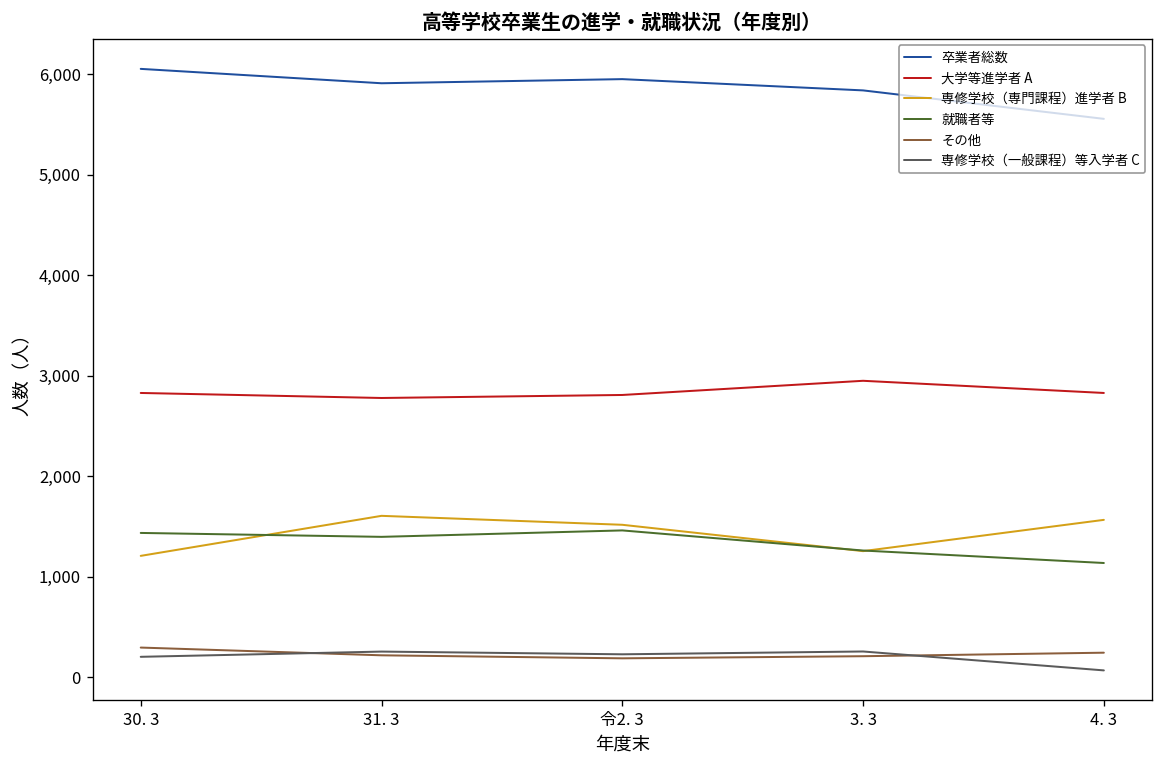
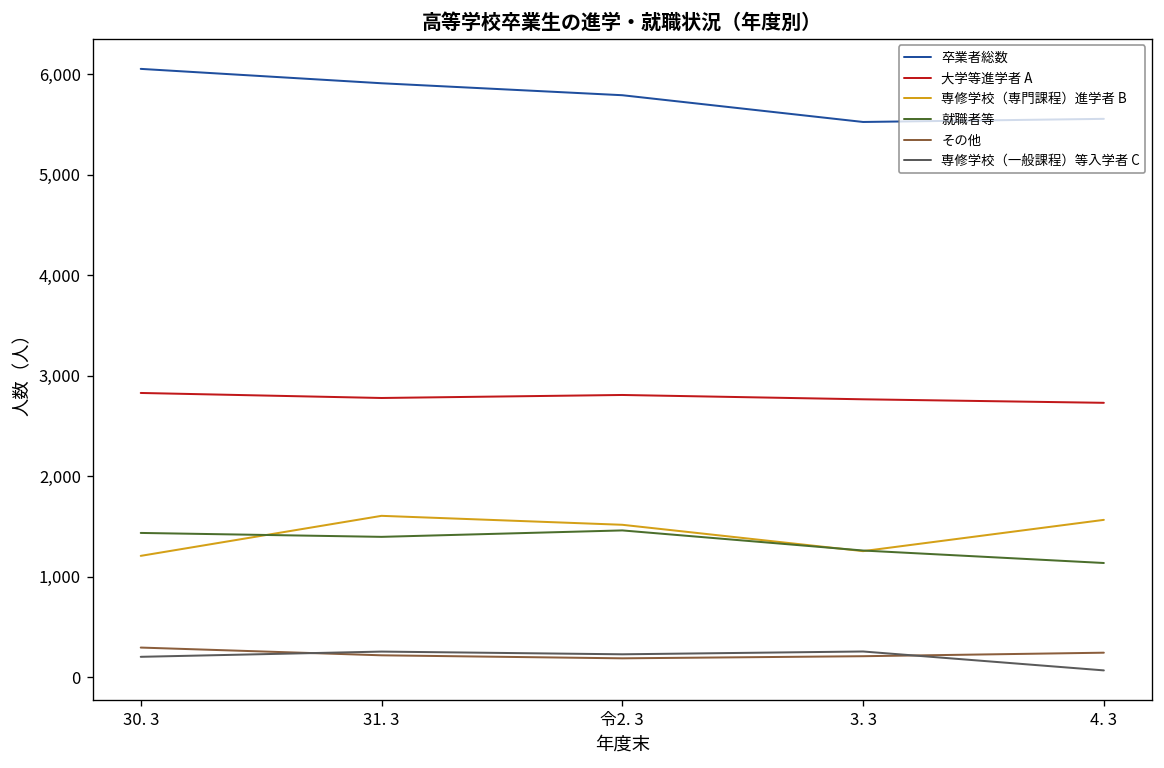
卒業者総数, 令2. 3: 5,900 -> 5,800
卒業者総数, 3. 3: 5,800 -> 5,500
大学等進学者 A, 3. 3: 2,900 -> 2,800
大学等進学者 A, 4. 3: 2,800 -> 2,700
